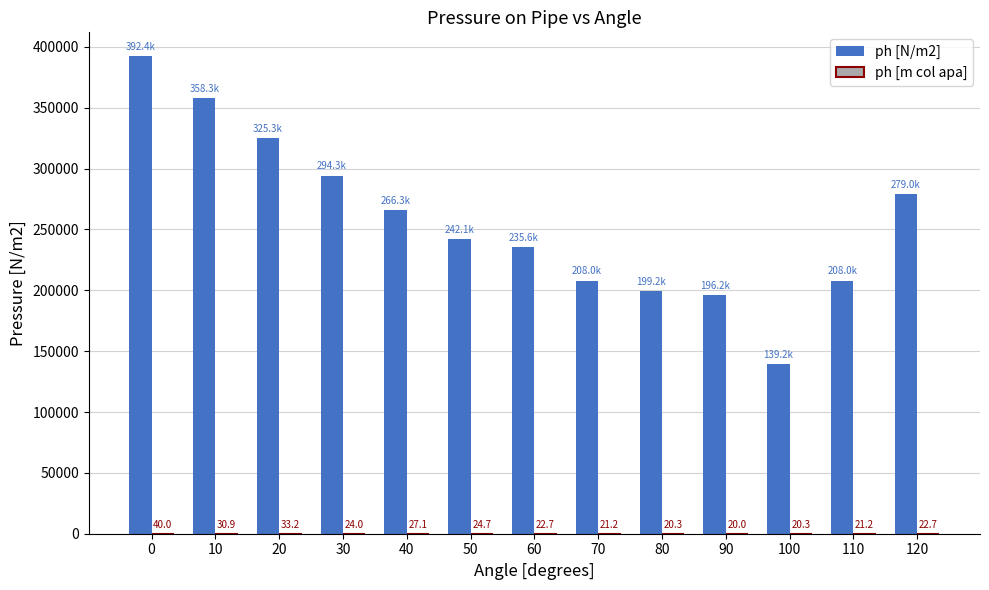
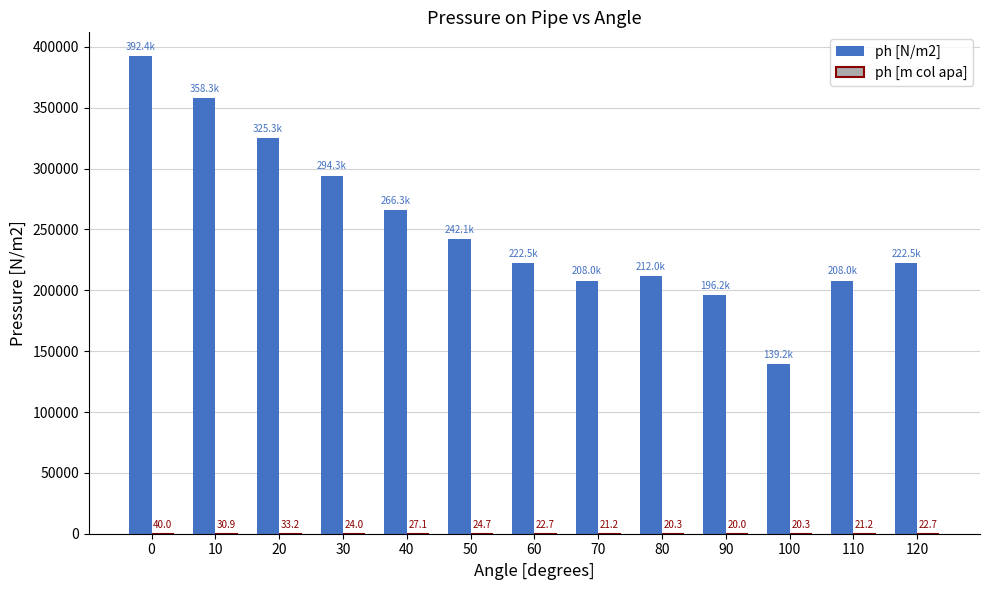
ph [N/m2], 60: 235.6k -> 222.5k
ph [N/m2], 80: 199.2k -> 212.0k
ph [N/m2], 120: 279.0k -> 222.5k
